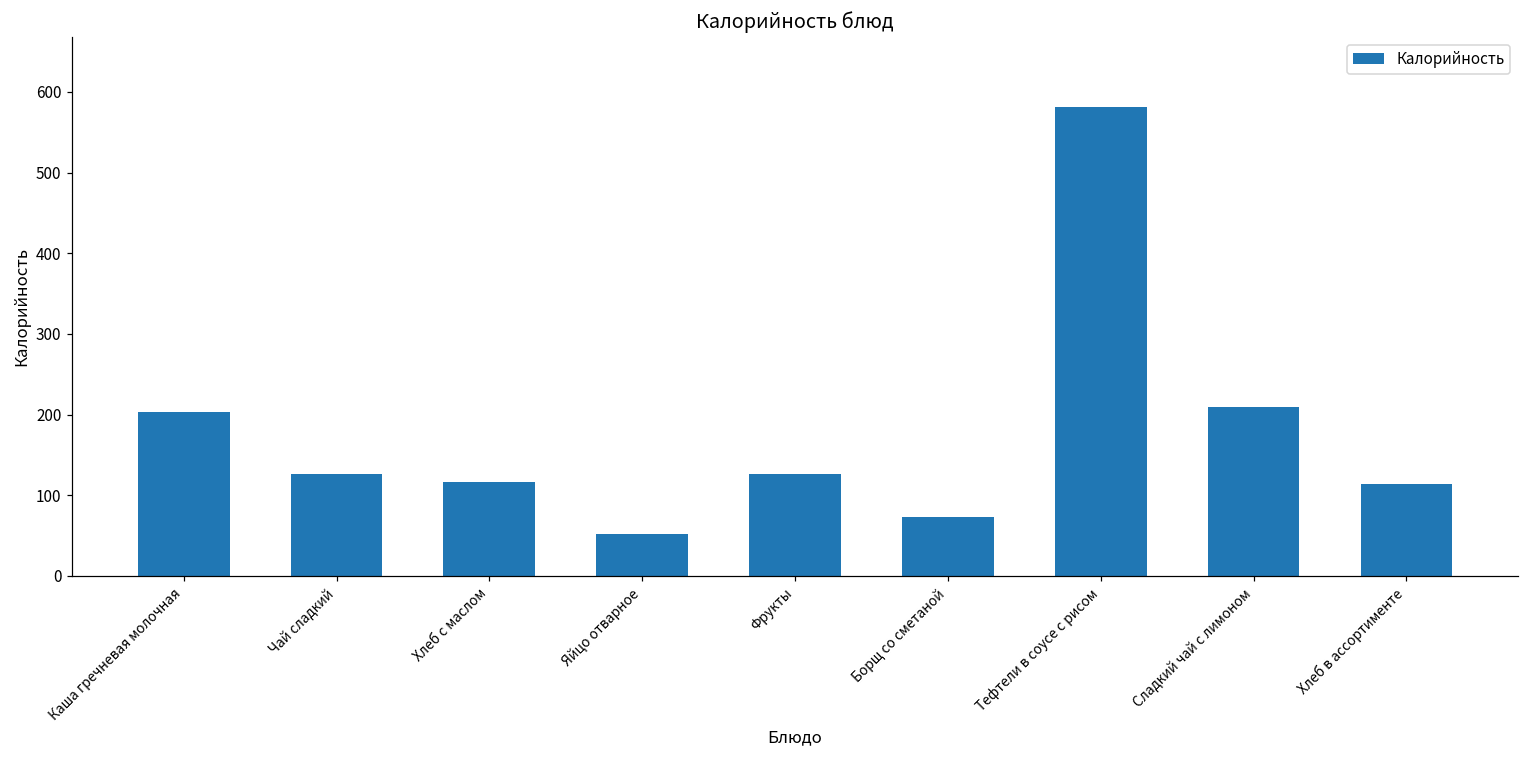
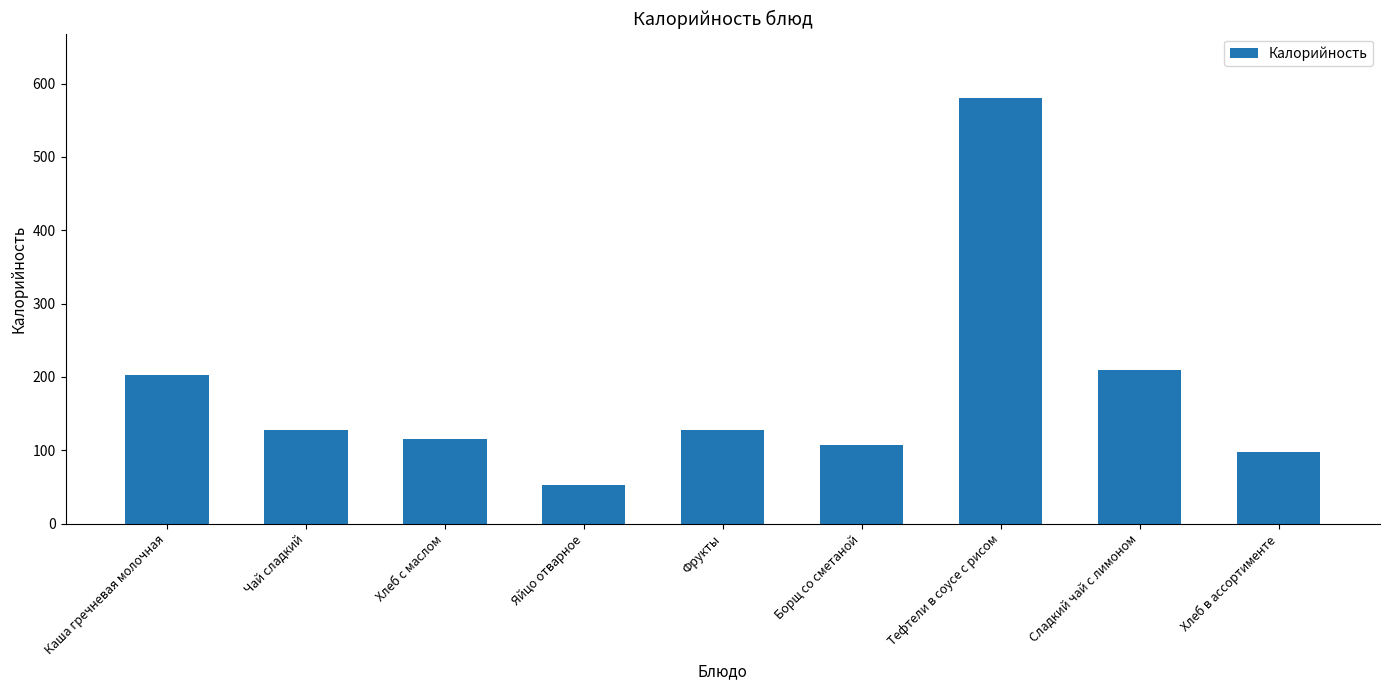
Борщ со сметаной: 70 -> 110
Хлеб в ассортименте: 110 -> 100
